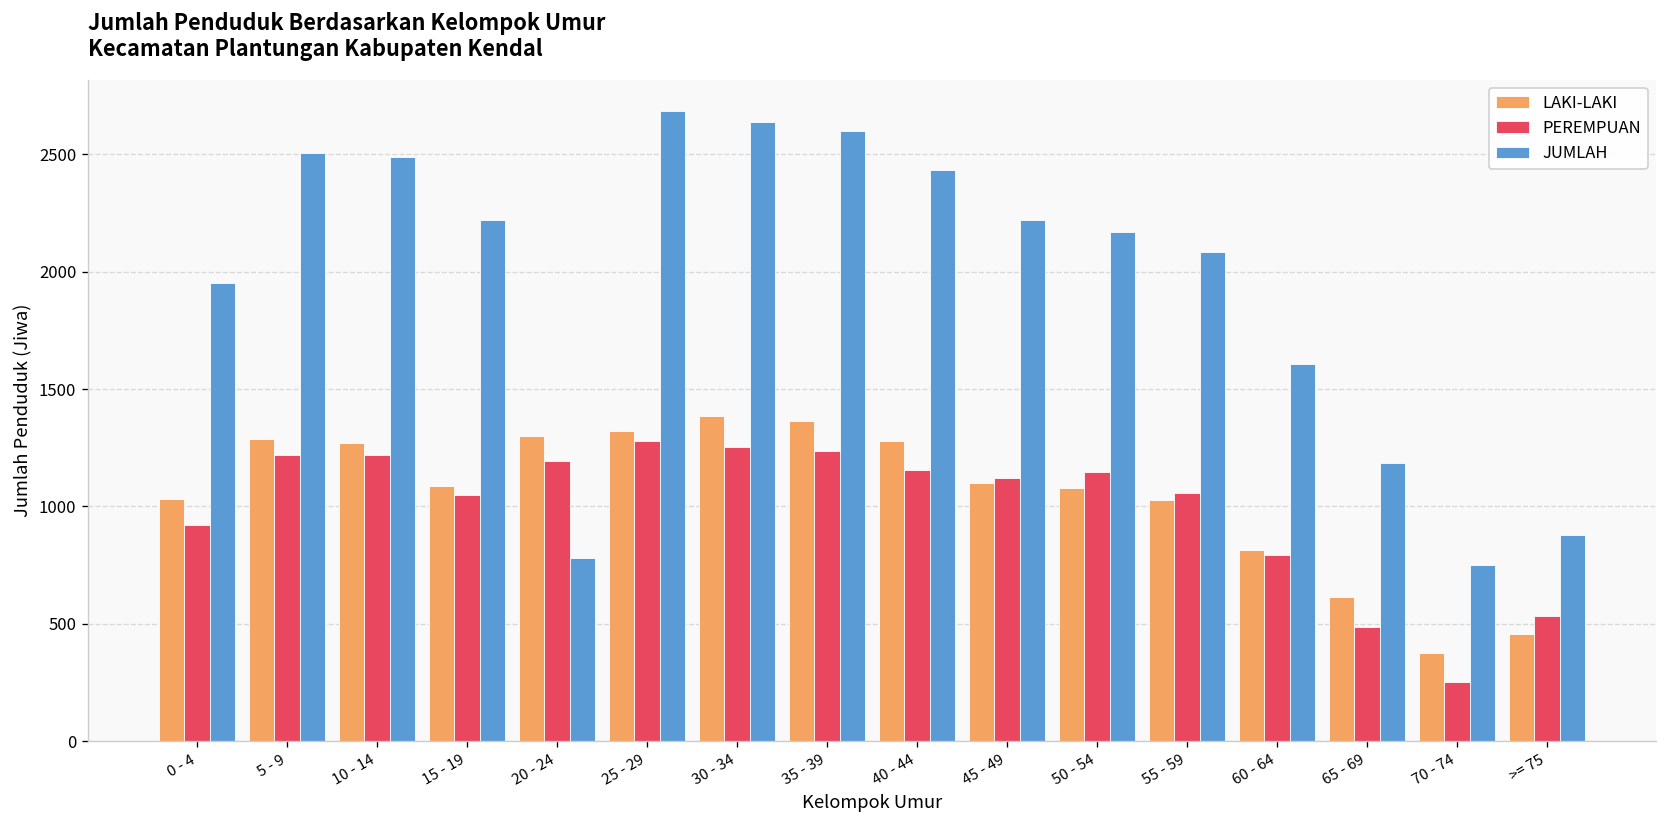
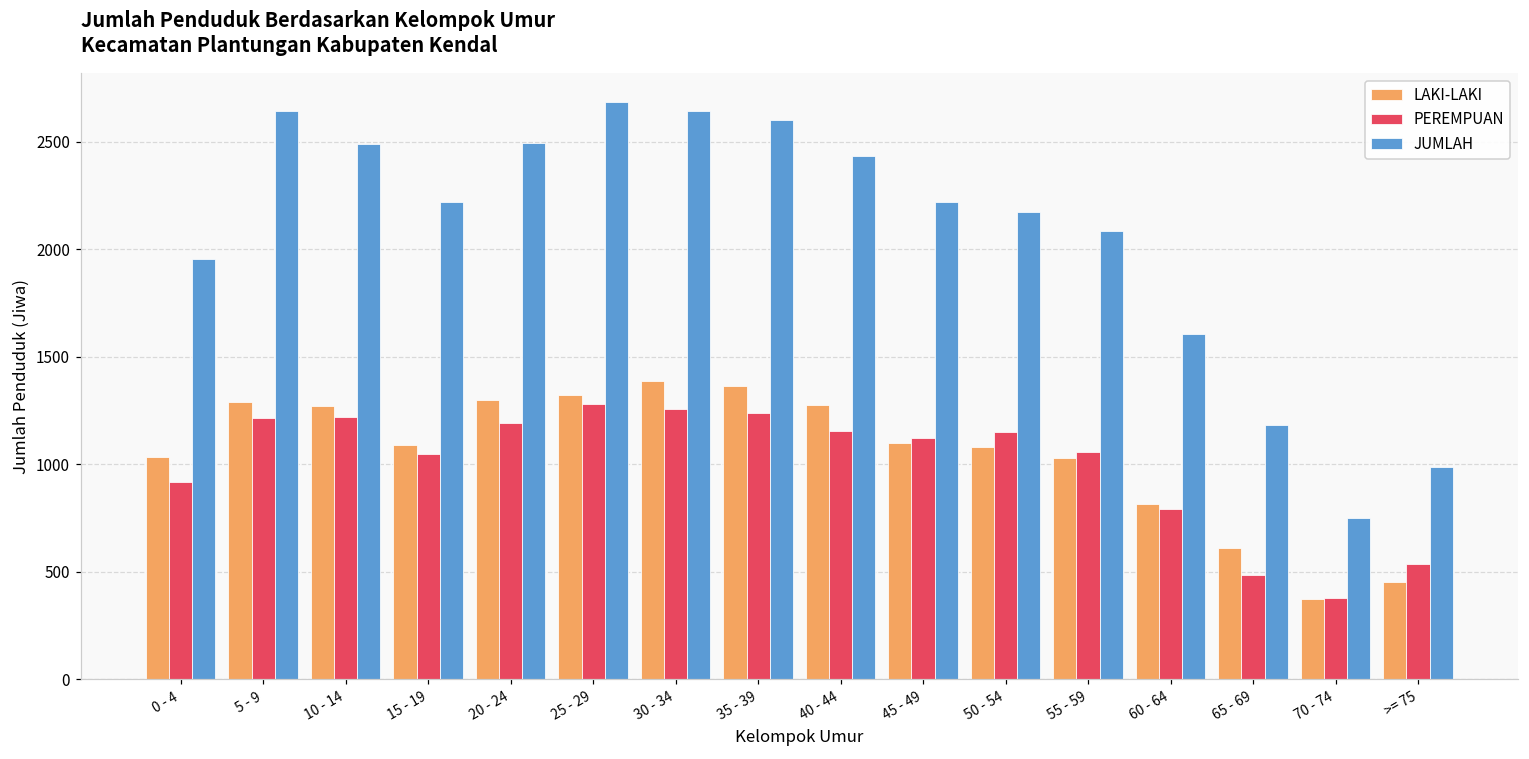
JUMLAH, 5 - 9: 2510 -> 2640
JUMLAH, 20 - 24: 780 -> 2490
PEREMPUAN, 70 - 74: 250 -> 380
JUMLAH, >= 75: 880 -> 990
